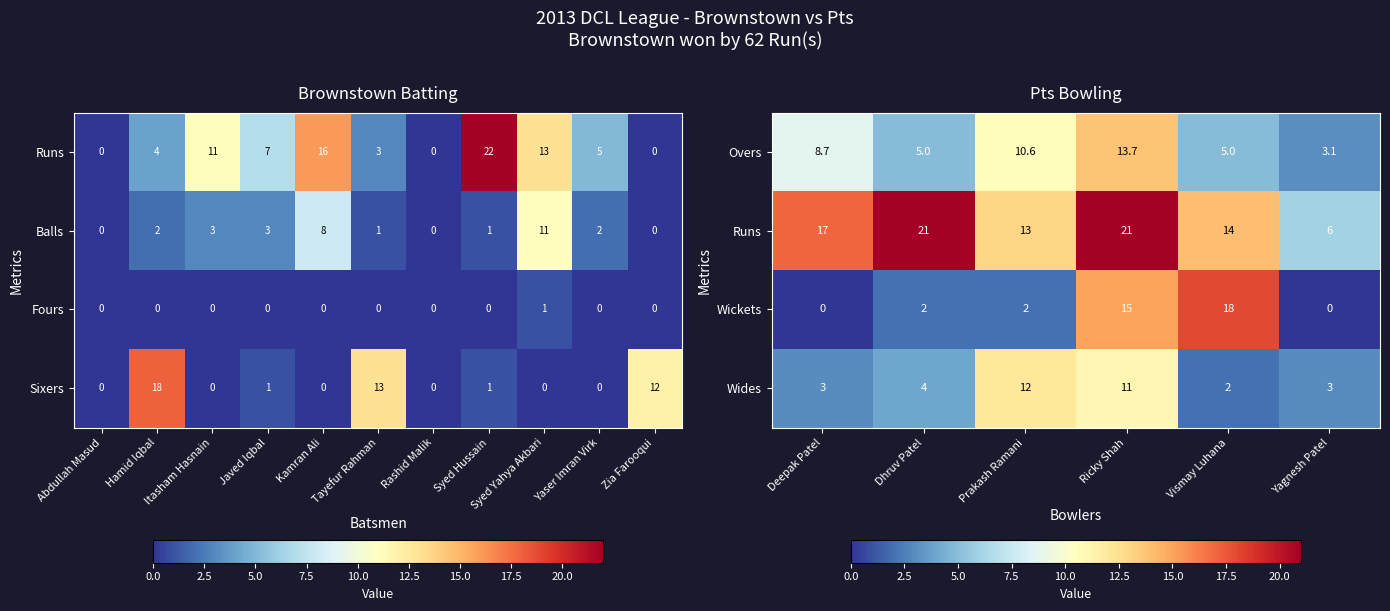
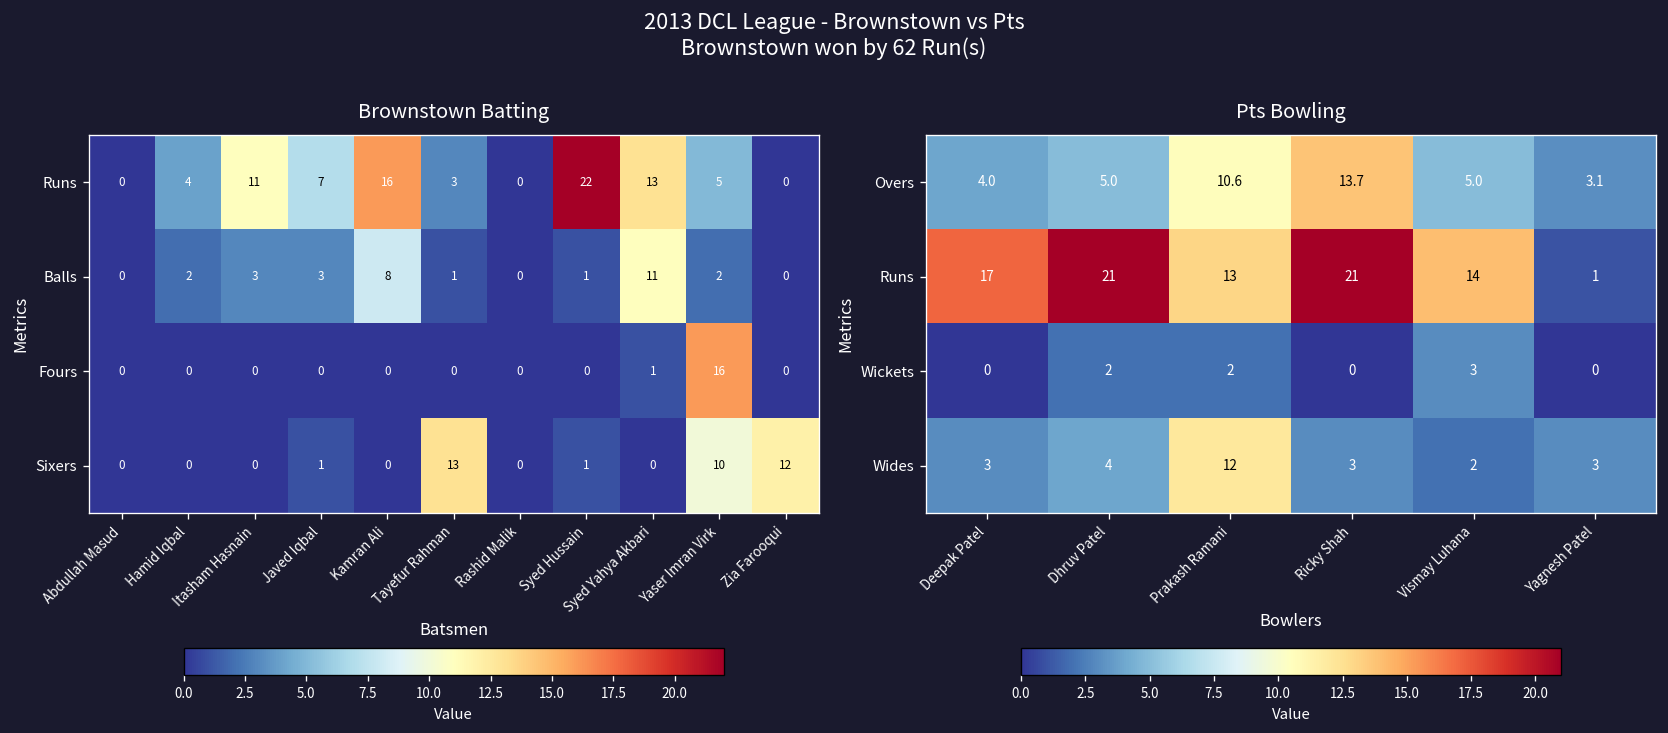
Brownstown Batting, Fours, Yaser Imran Virk: 0 -> 16
Brownstown Batting, Sixers, Hamid Iqbal: 18 -> 0
Brownstown Batting, Sixers, Yaser Imran Virk: 0 -> 10
Pts Bowling, Overs, Deepak Patel: 8.7 -> 4.0
Pts Bowling, Runs, Yagnesh Patel: 6 -> 1
Pts Bowling, Wickets, Ricky Shah: 15 -> 0
Pts Bowling, Wickets, Vismay Luhana: 18 -> 3
Pts Bowling, Wides, Ricky Shah: 11 -> 3
